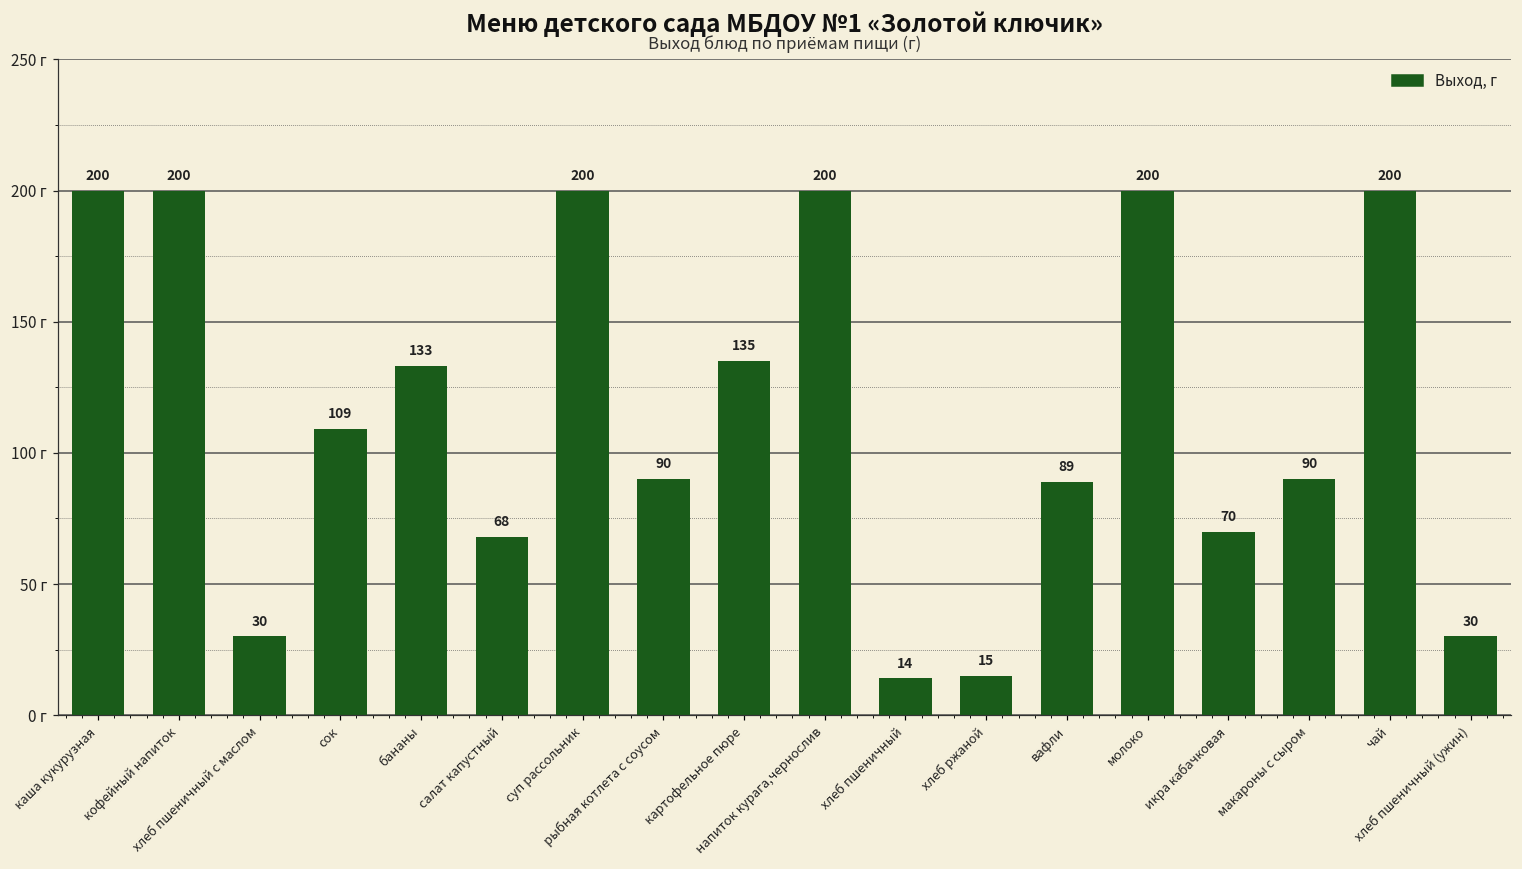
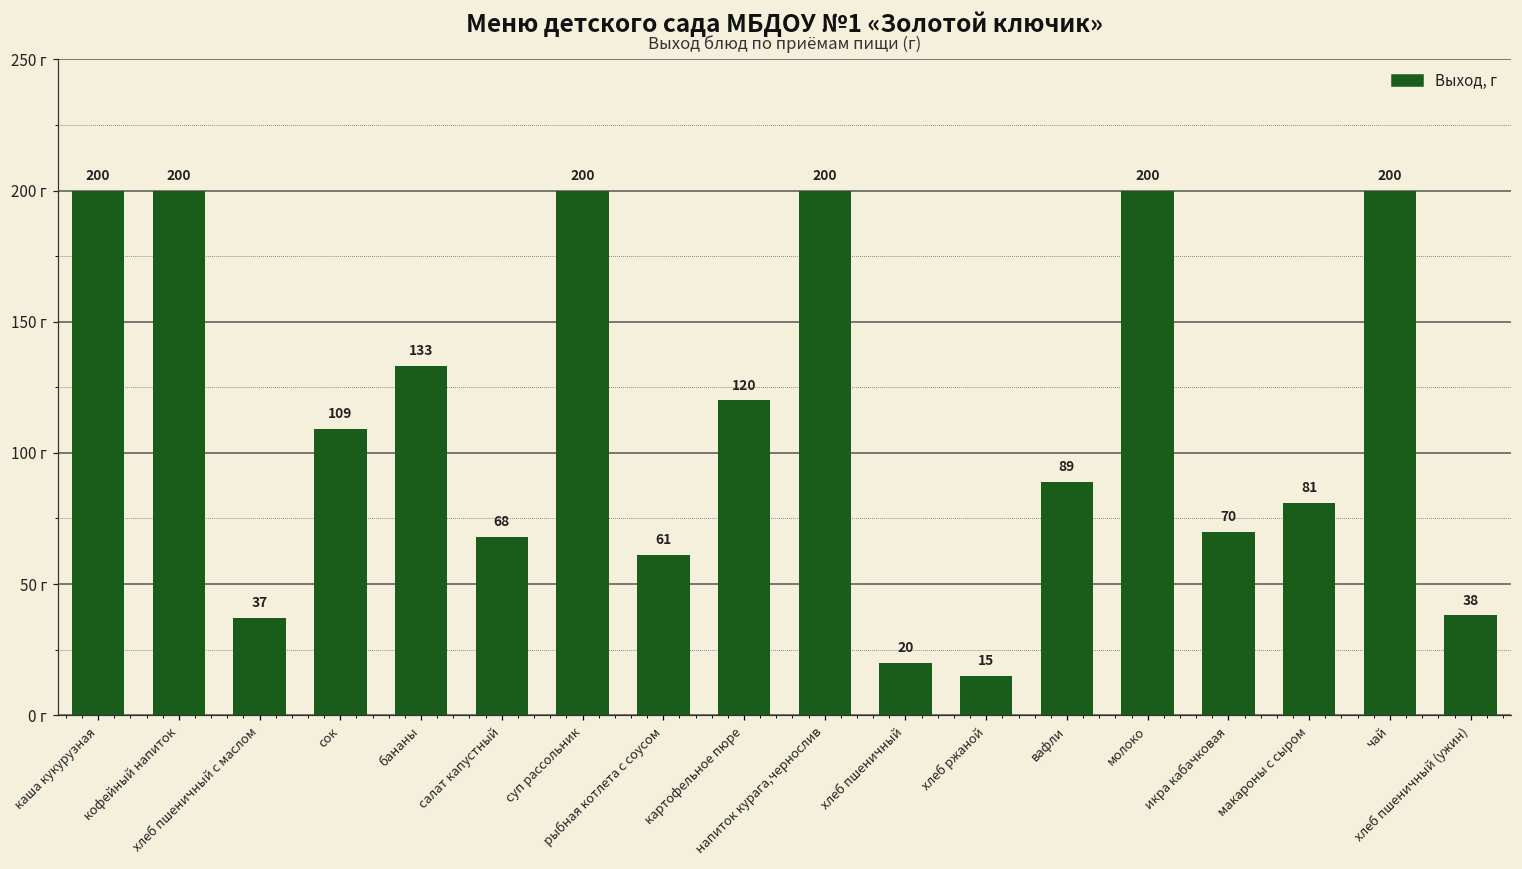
хлеб пшеничный с маслом: 30 -> 37
рыбная котлета с соусом: 90 -> 61
картофельное пюре: 135 -> 120
хлеб пшеничный: 14 -> 20
макароны с сыром: 90 -> 81
хлеб пшеничный (ужин): 30 -> 38
